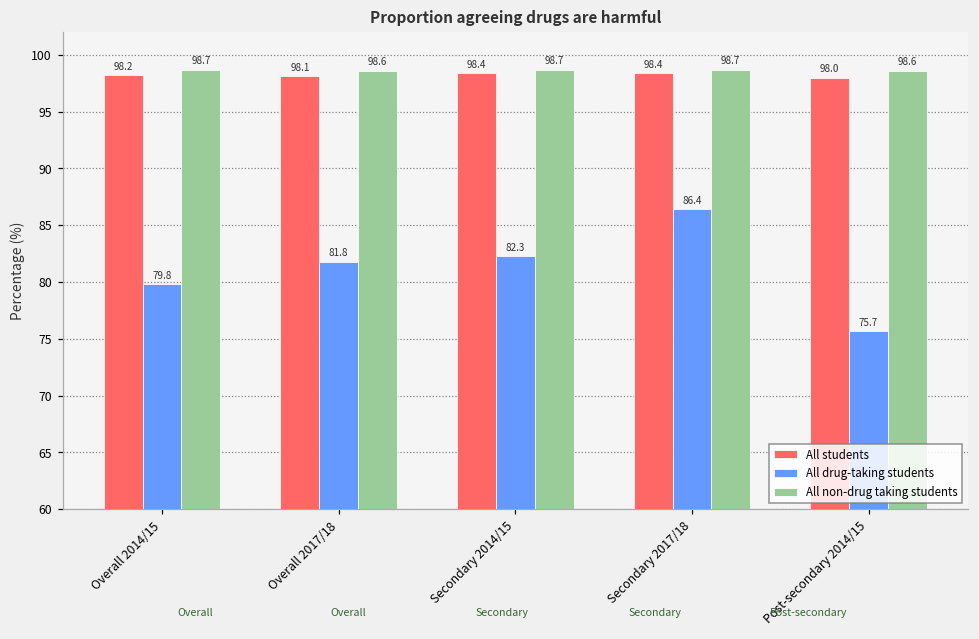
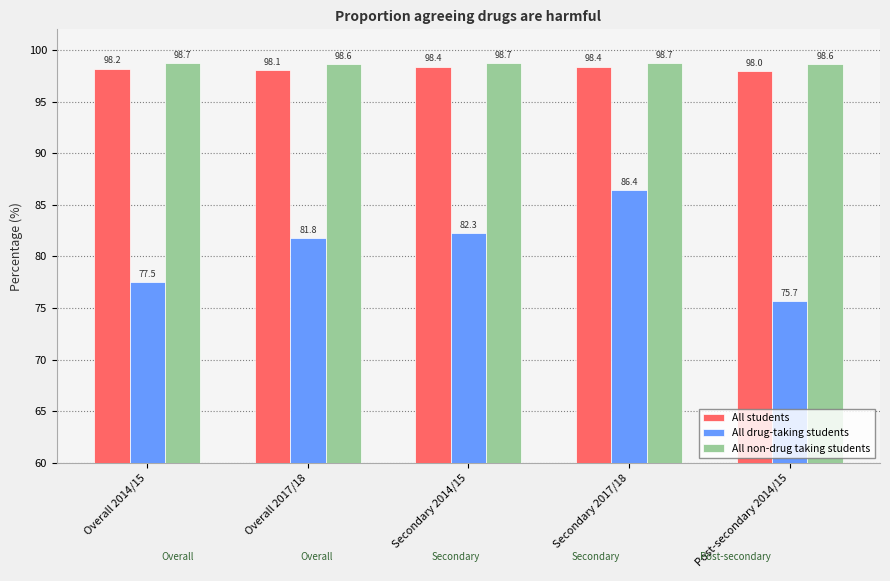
All drug-taking students, Overall 2014/15: 79.8 -> 77.5
